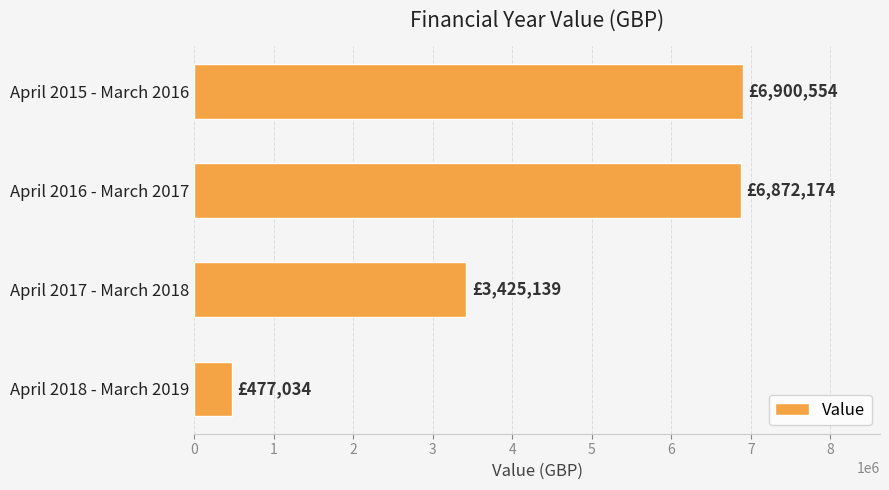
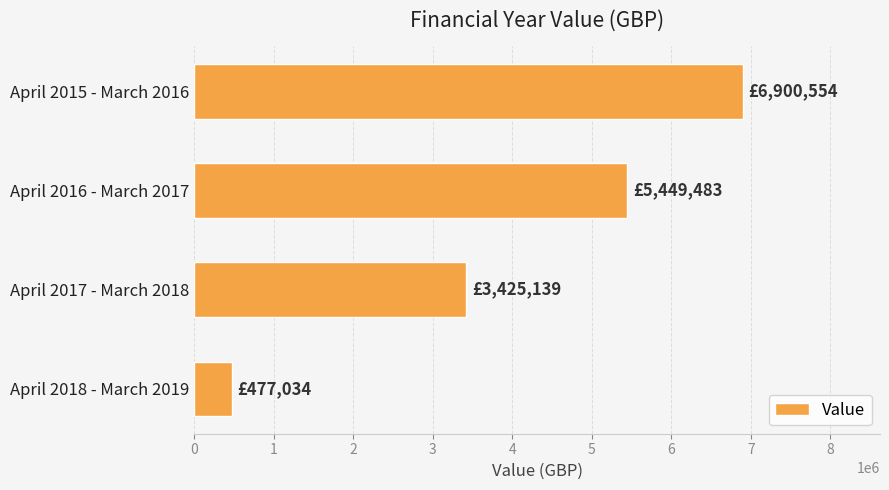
April 2016 - March 2017: £6,872,174 -> £5,449,483
